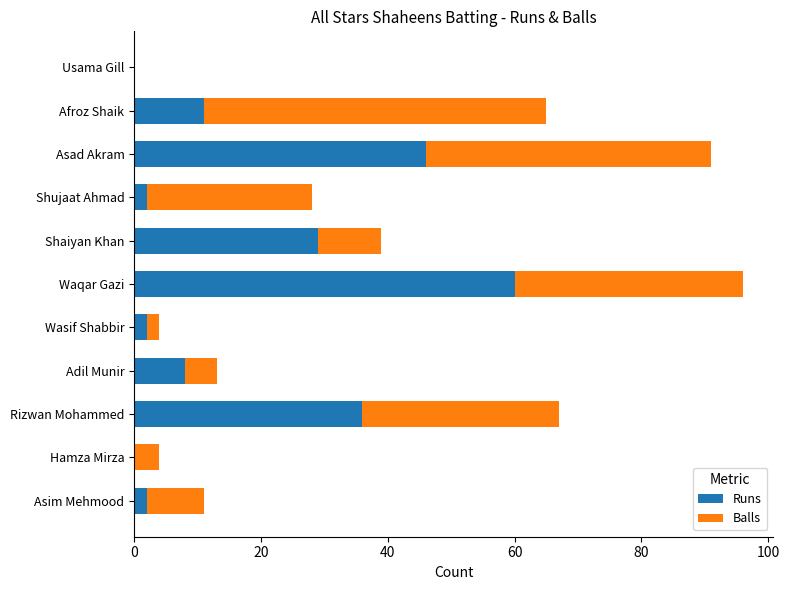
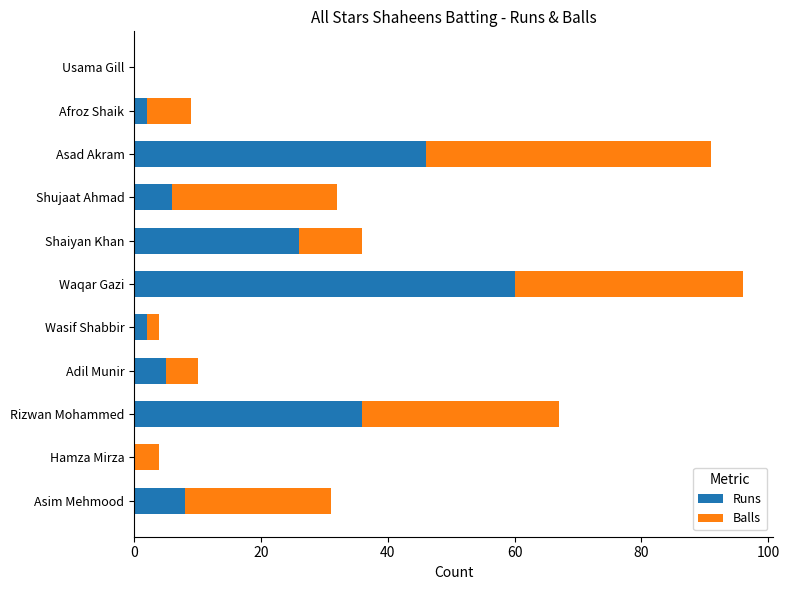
Runs, Afroz Shaik: 11 -> 2
Balls, Afroz Shaik: 54 -> 7
Runs, Shujaat Ahmad: 2 -> 6
Runs, Shaiyan Khan: 29 -> 26
Runs, Adil Munir: 8 -> 5
Runs, Asim Mehmood: 2 -> 8
Balls, Asim Mehmood: 9 -> 23
